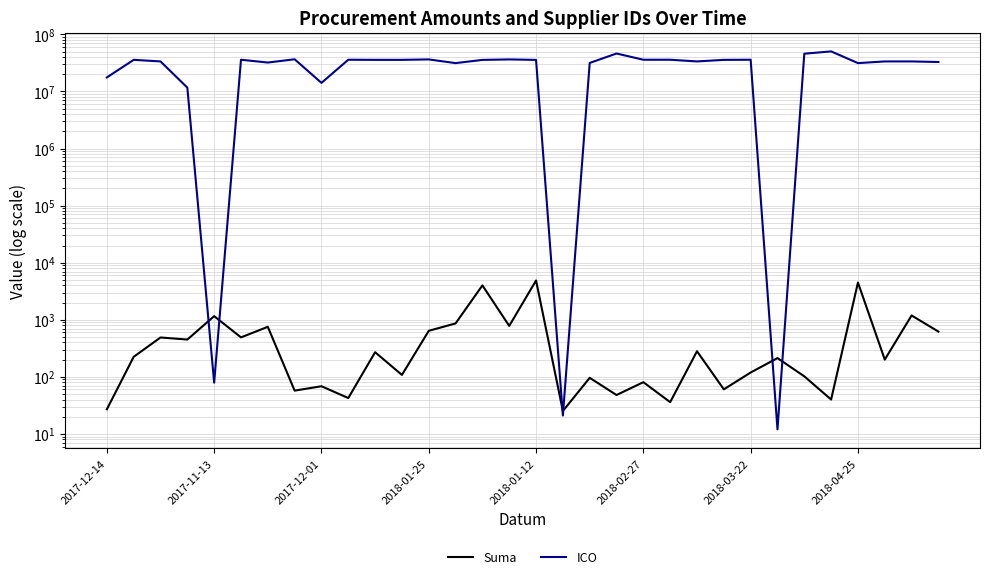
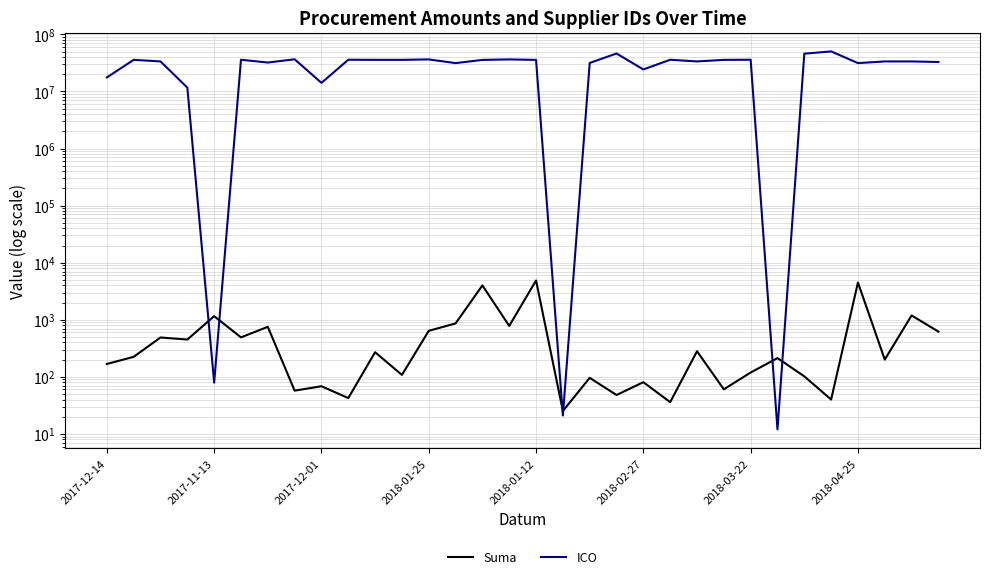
Suma, 2017-12-14: 30 -> 170
ICO, 2018-02-27: 40000000 -> 24000000
